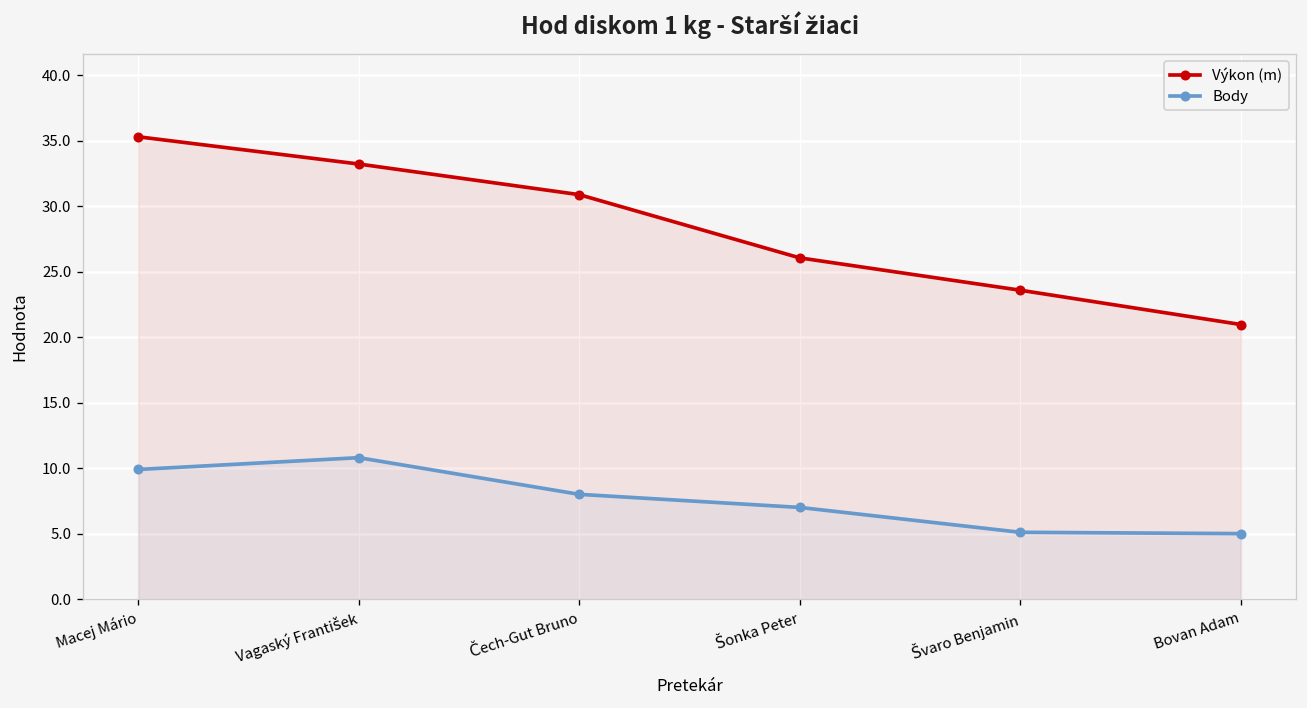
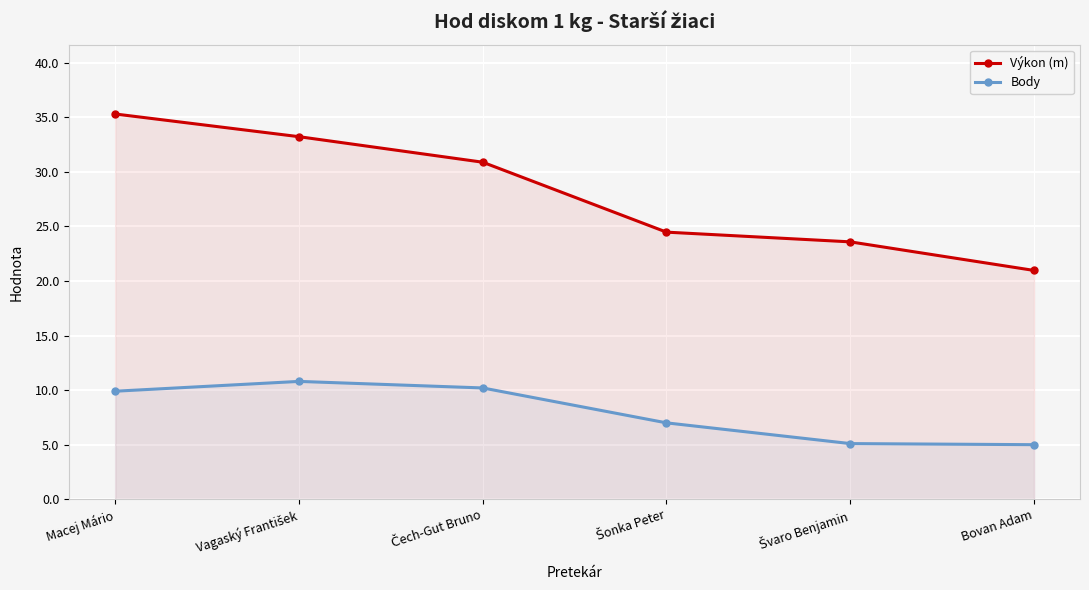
Body, Čech-Gut Bruno: 8.0 -> 10.2
Výkon (m), Šonka Peter: 26.1 -> 24.5
